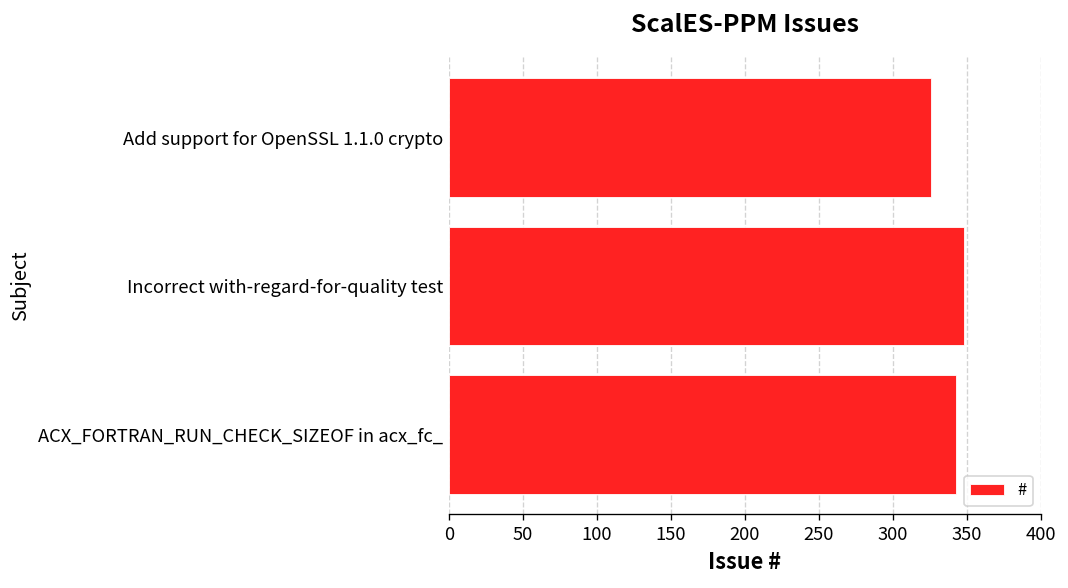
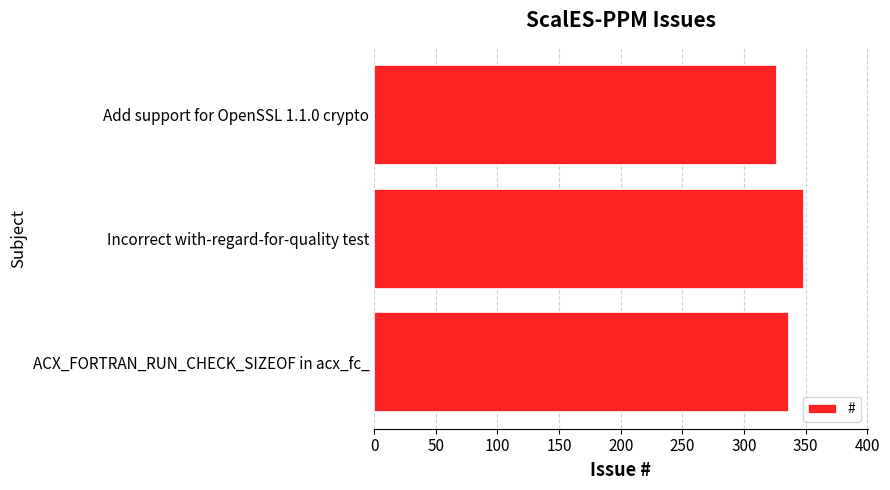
ACX_FORTRAN_RUN_CHECK_SIZEOF in acx_fc_: 343 -> 336
